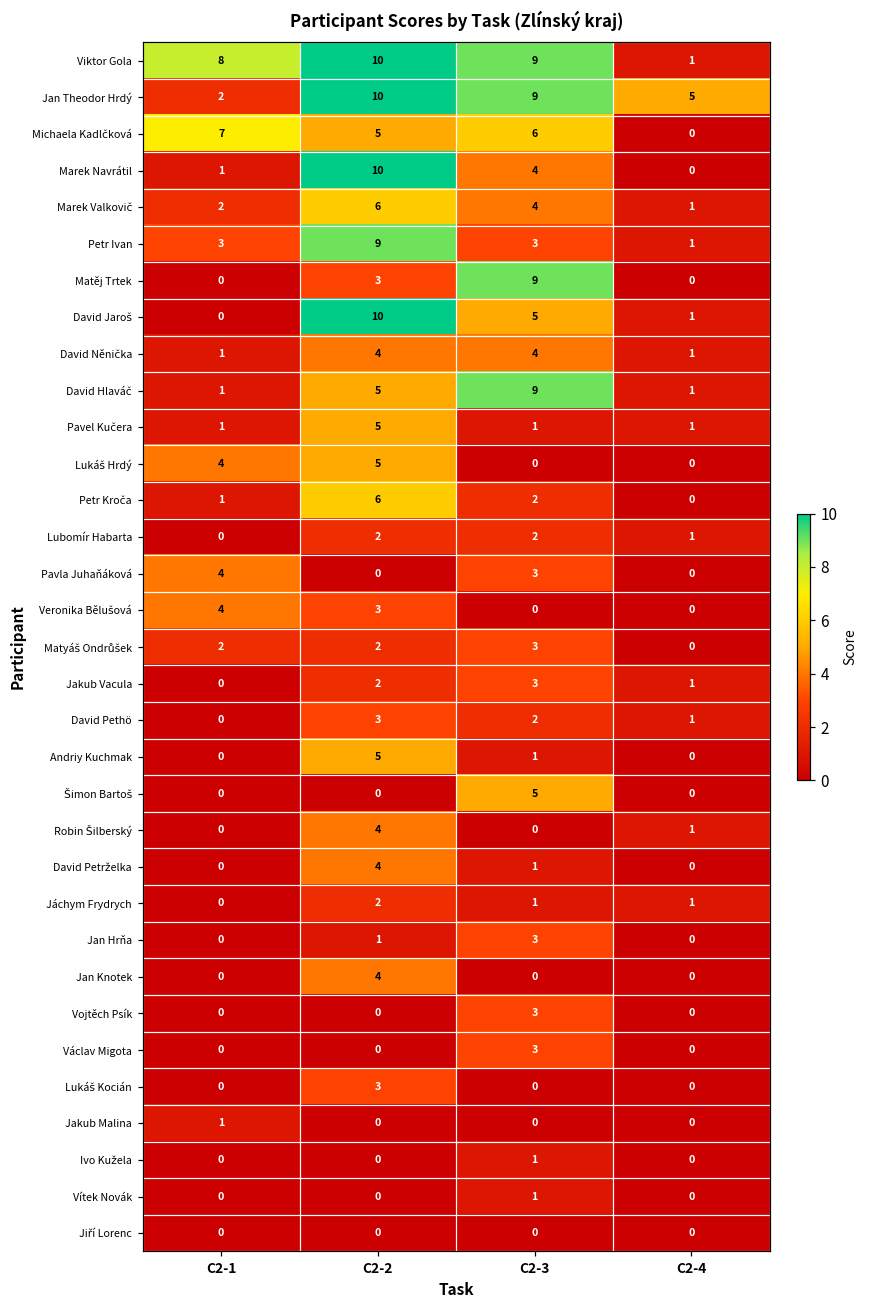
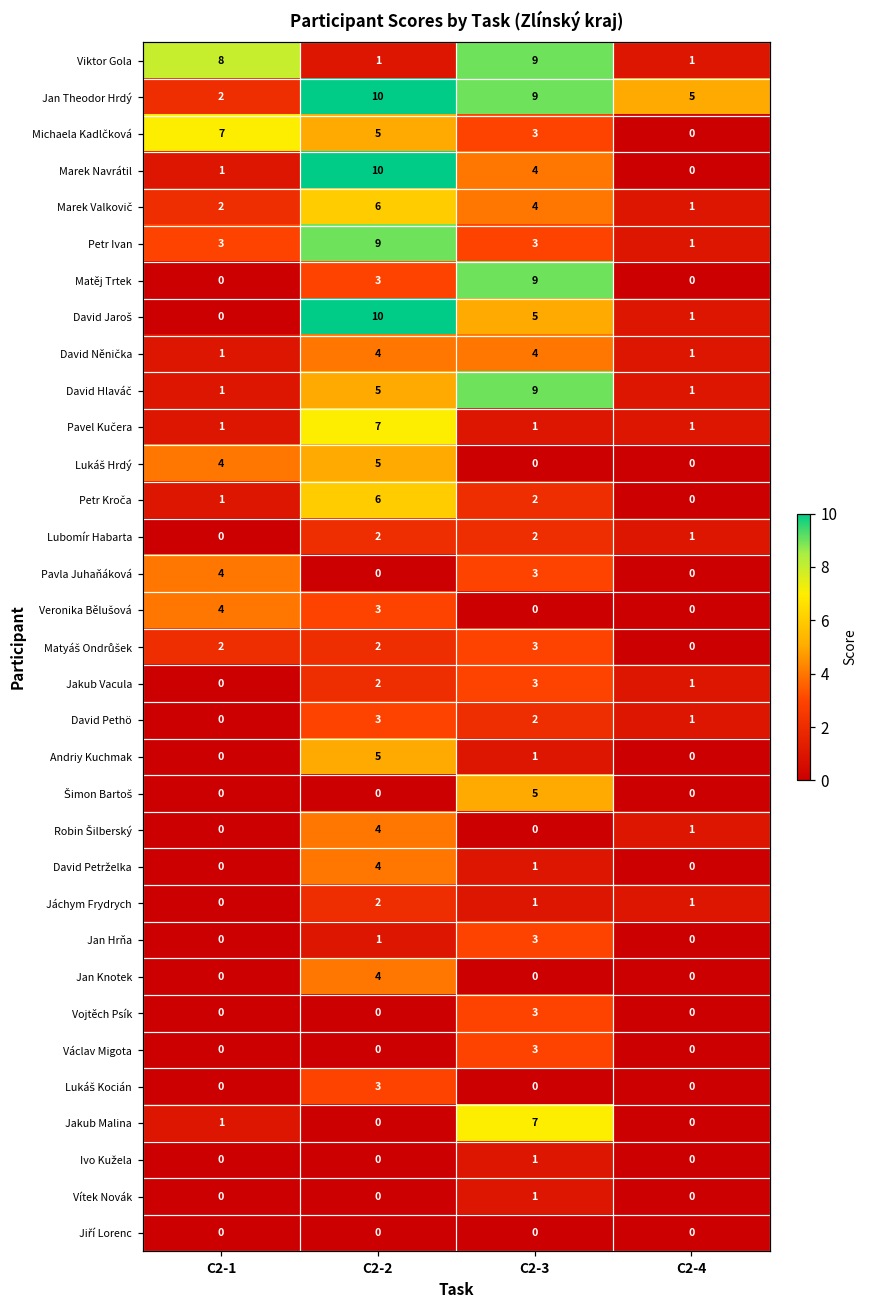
Viktor Gola, C2-2: 10 -> 1
Michaela Kadlčková, C2-3: 6 -> 3
Pavel Kučera, C2-2: 5 -> 7
Jakub Malina, C2-3: 0 -> 7
